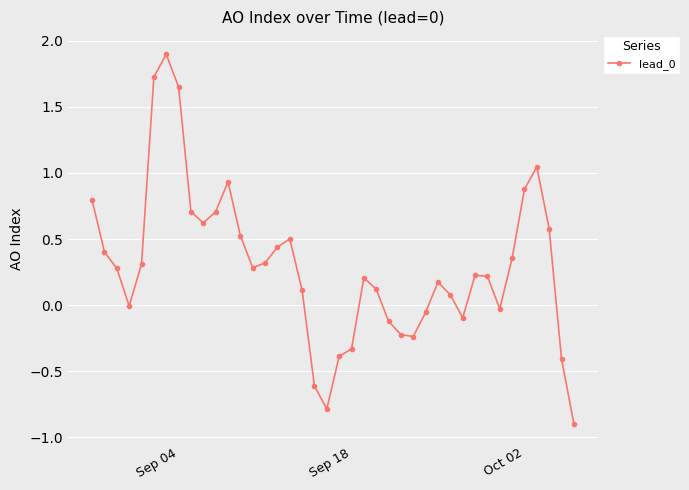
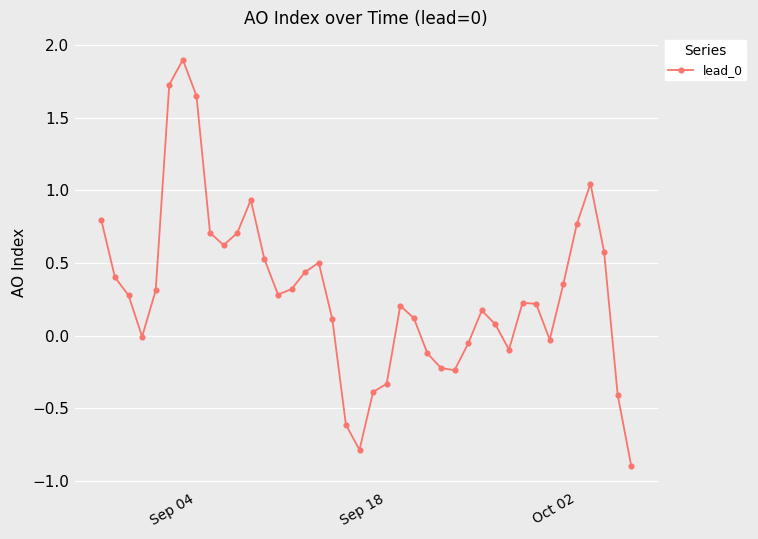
Oct 02: 0.88 -> 0.77
